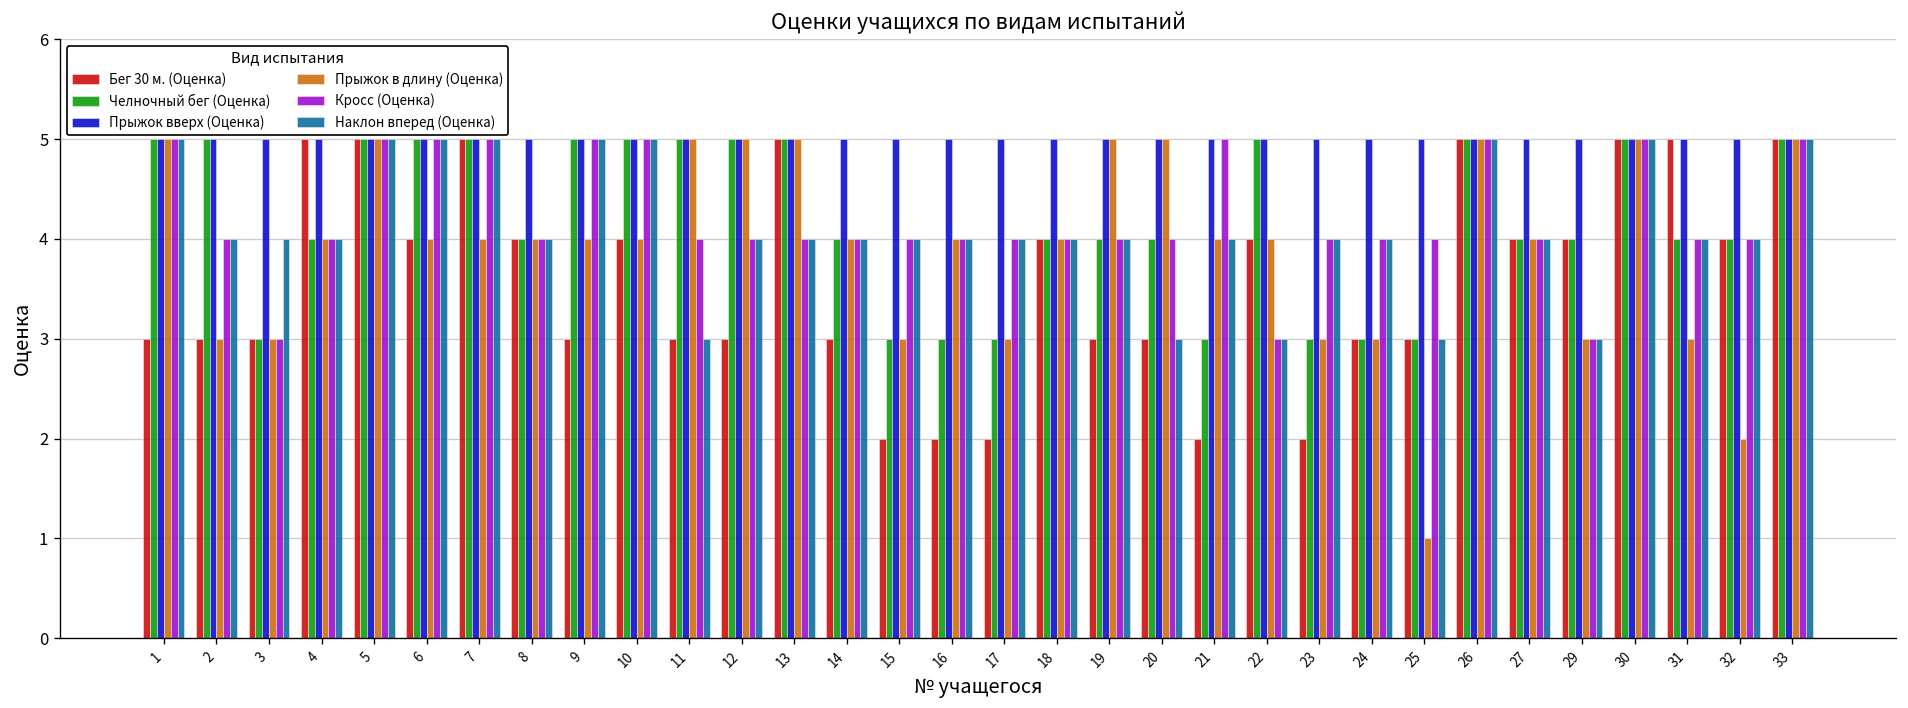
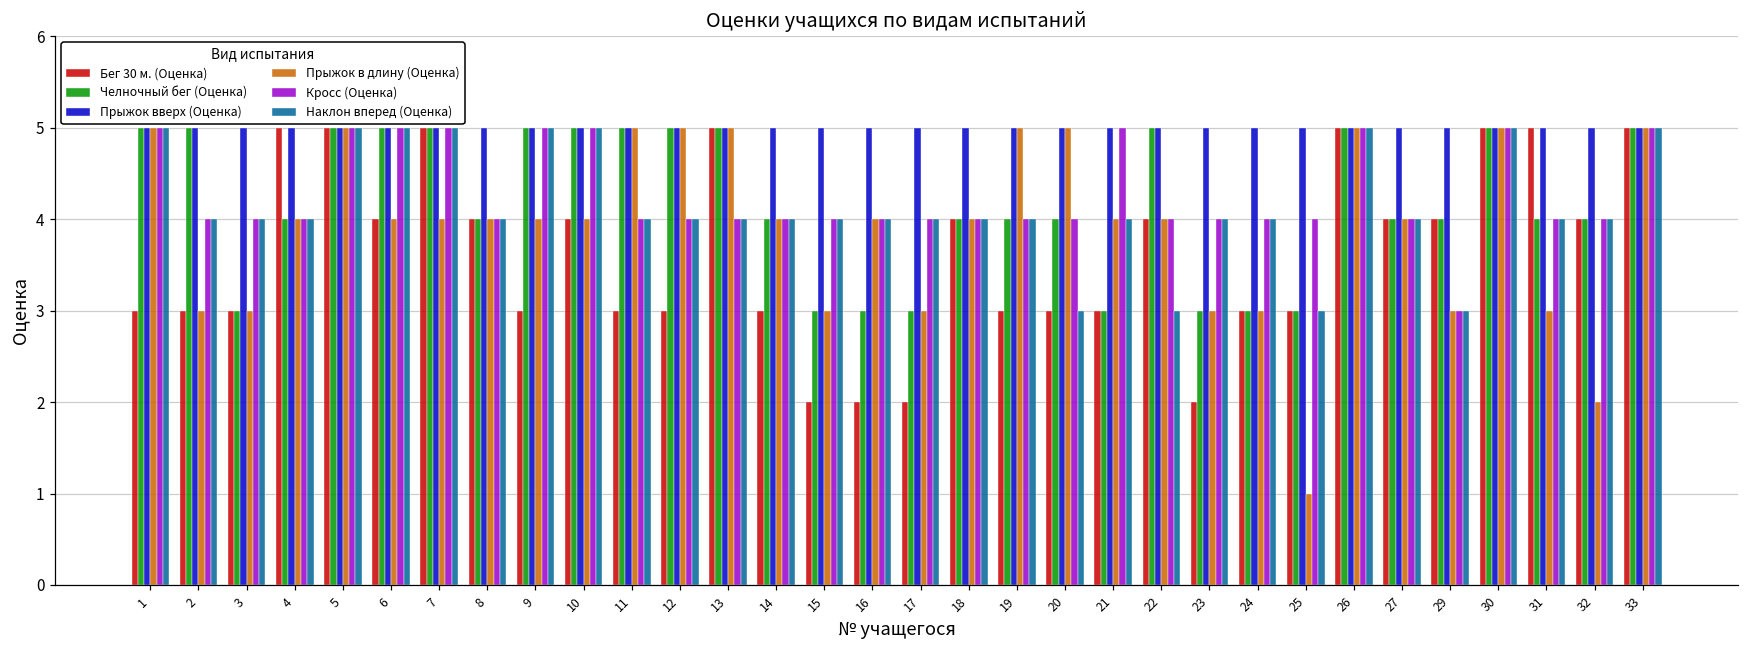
Кросс (Оценка), 3: 3 -> 4
Наклон вперед (Оценка), 11: 3 -> 4
Бег 30 м. (Оценка), 21: 2 -> 3
Кросс (Оценка), 22: 3 -> 4
